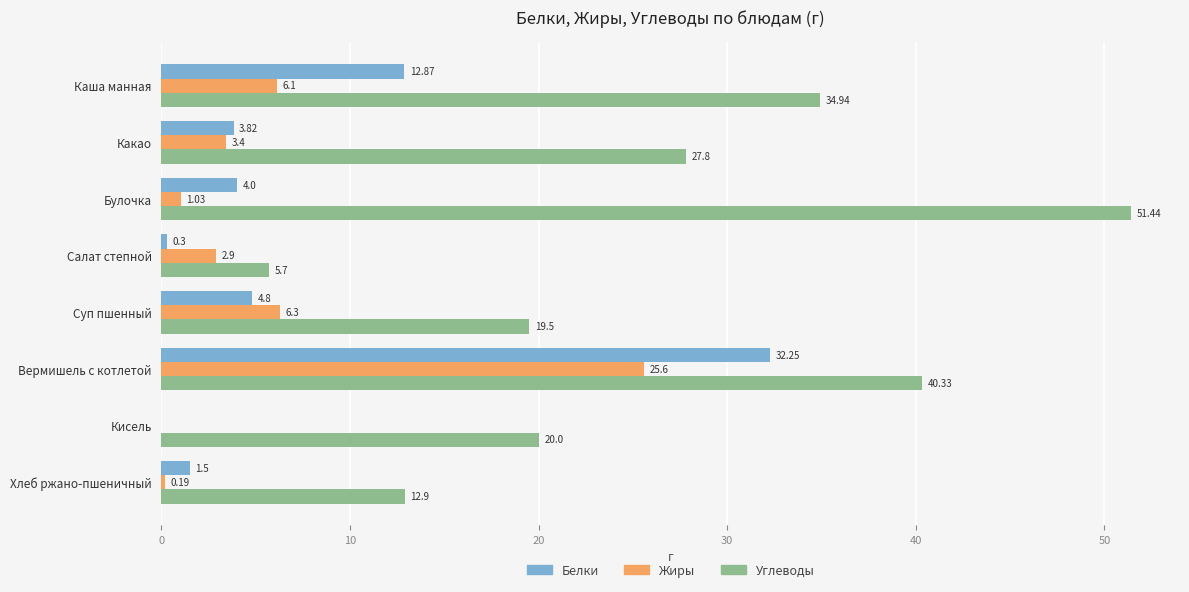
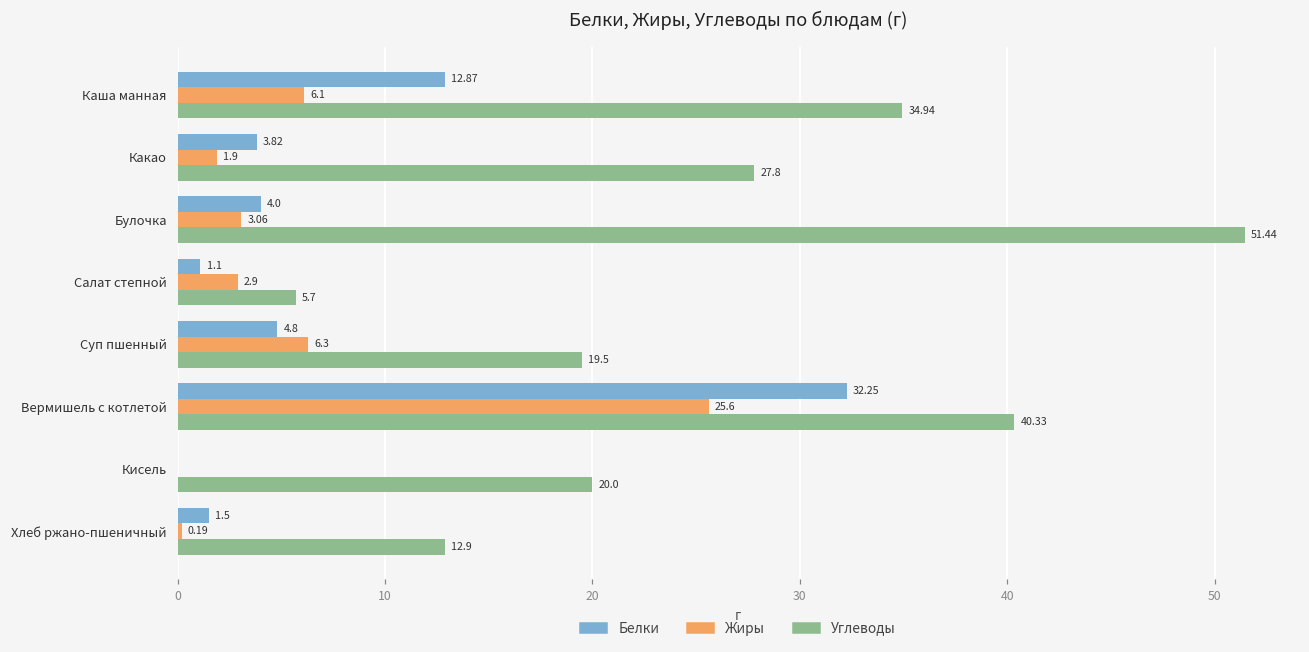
Жиры, Какао: 3.4 -> 1.9
Жиры, Булочка: 1.03 -> 3.06
Белки, Салат степной: 0.3 -> 1.1
